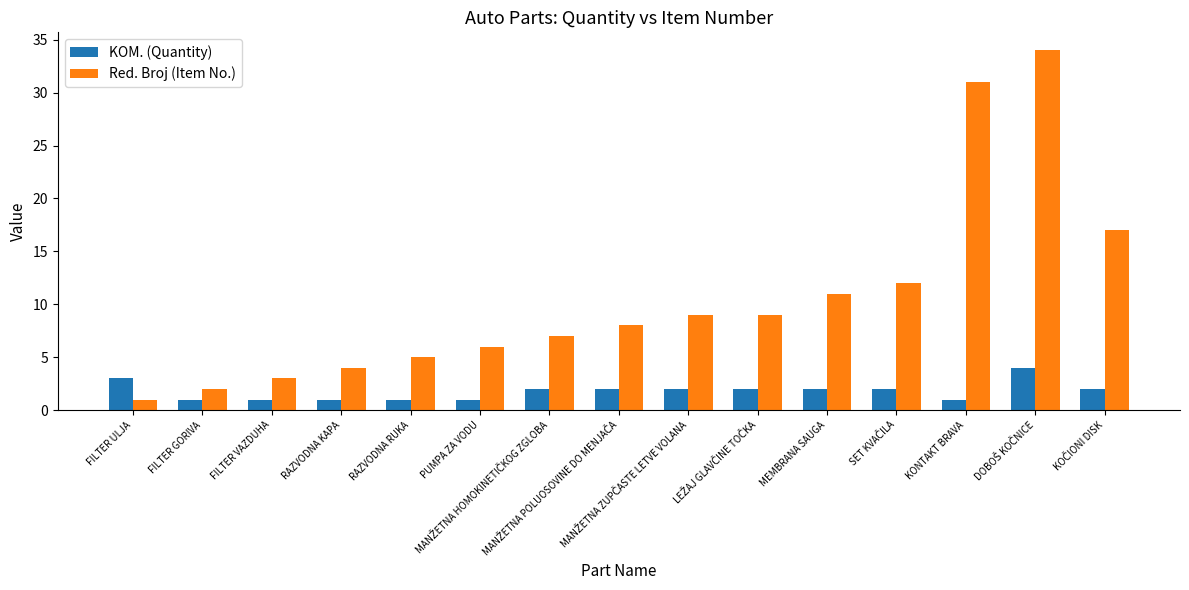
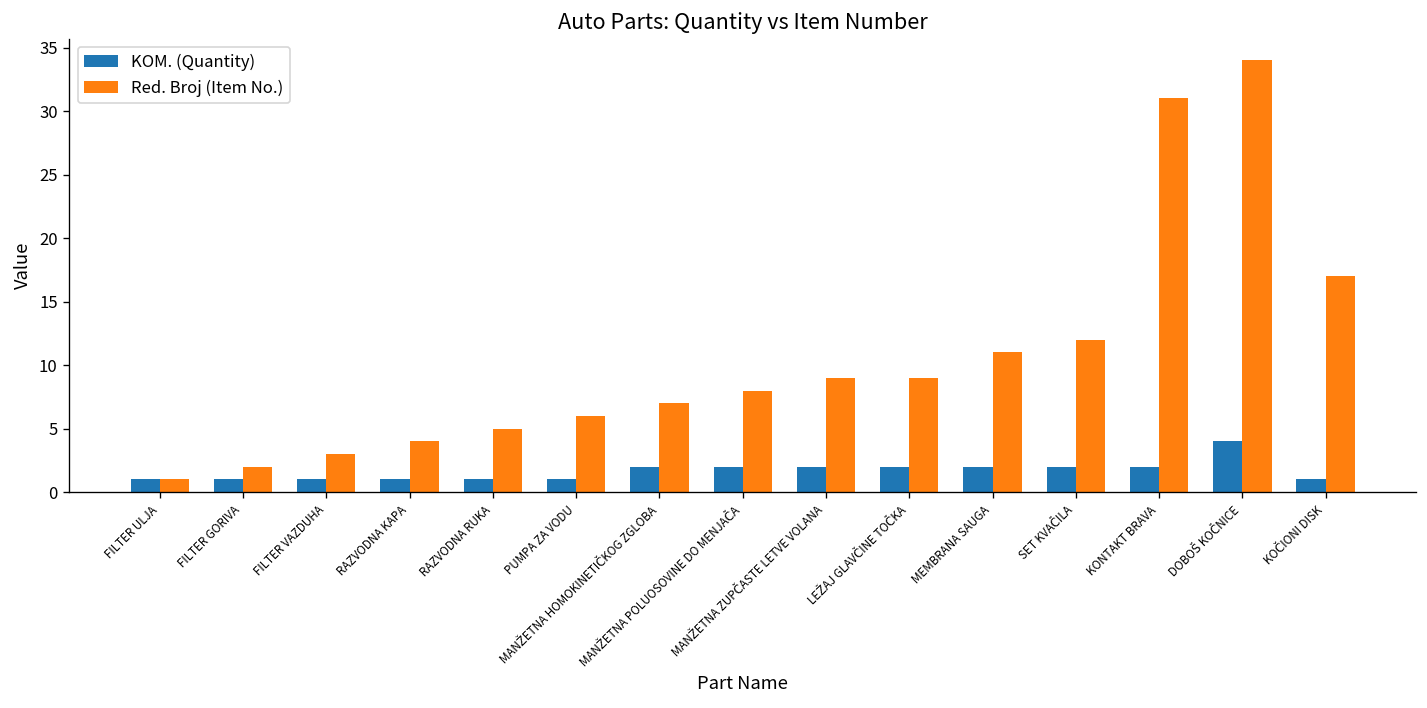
KOM. (Quantity), FILTER ULJA: 3 -> 1
KOM. (Quantity), KONTAKT BRAVA: 1 -> 2
KOM. (Quantity), KOČIONI DISK: 2 -> 1
